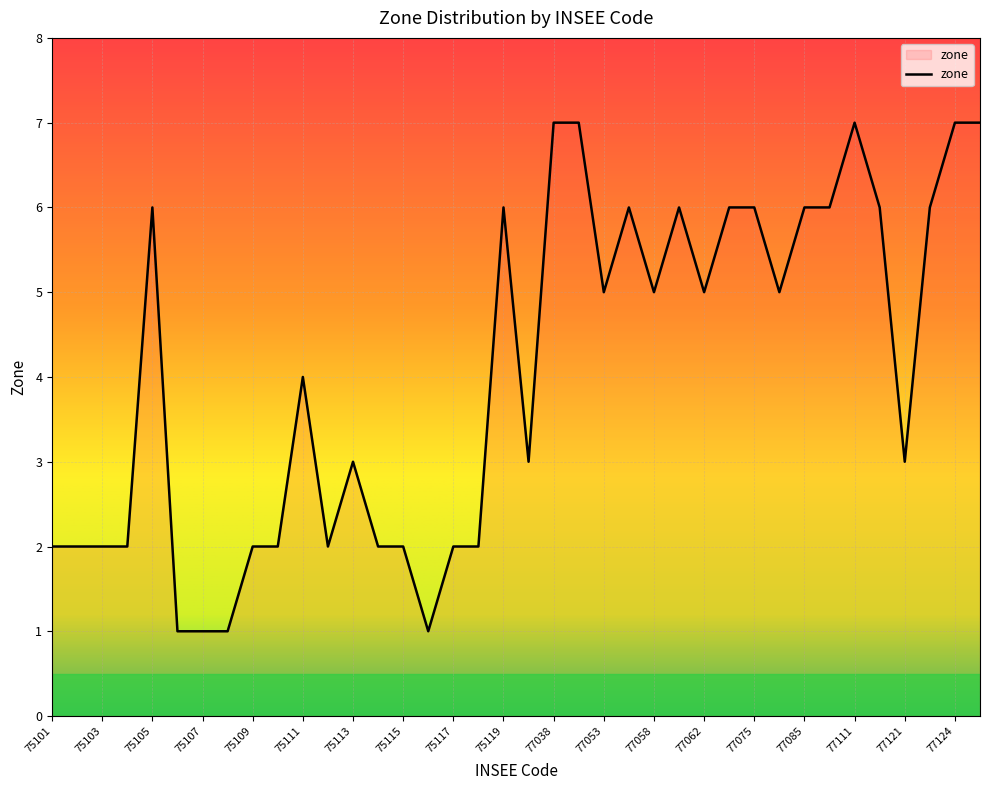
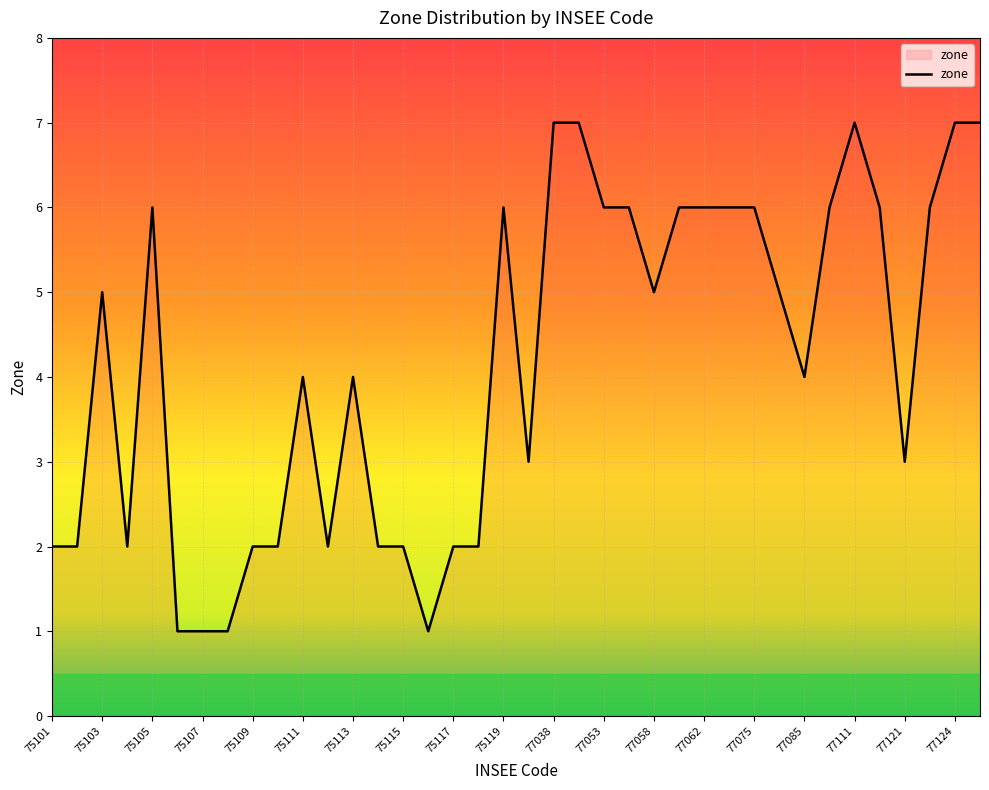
75103: 2 -> 5
75113: 3 -> 4
77053: 5 -> 6
77062: 5 -> 6
77085: 6 -> 4
